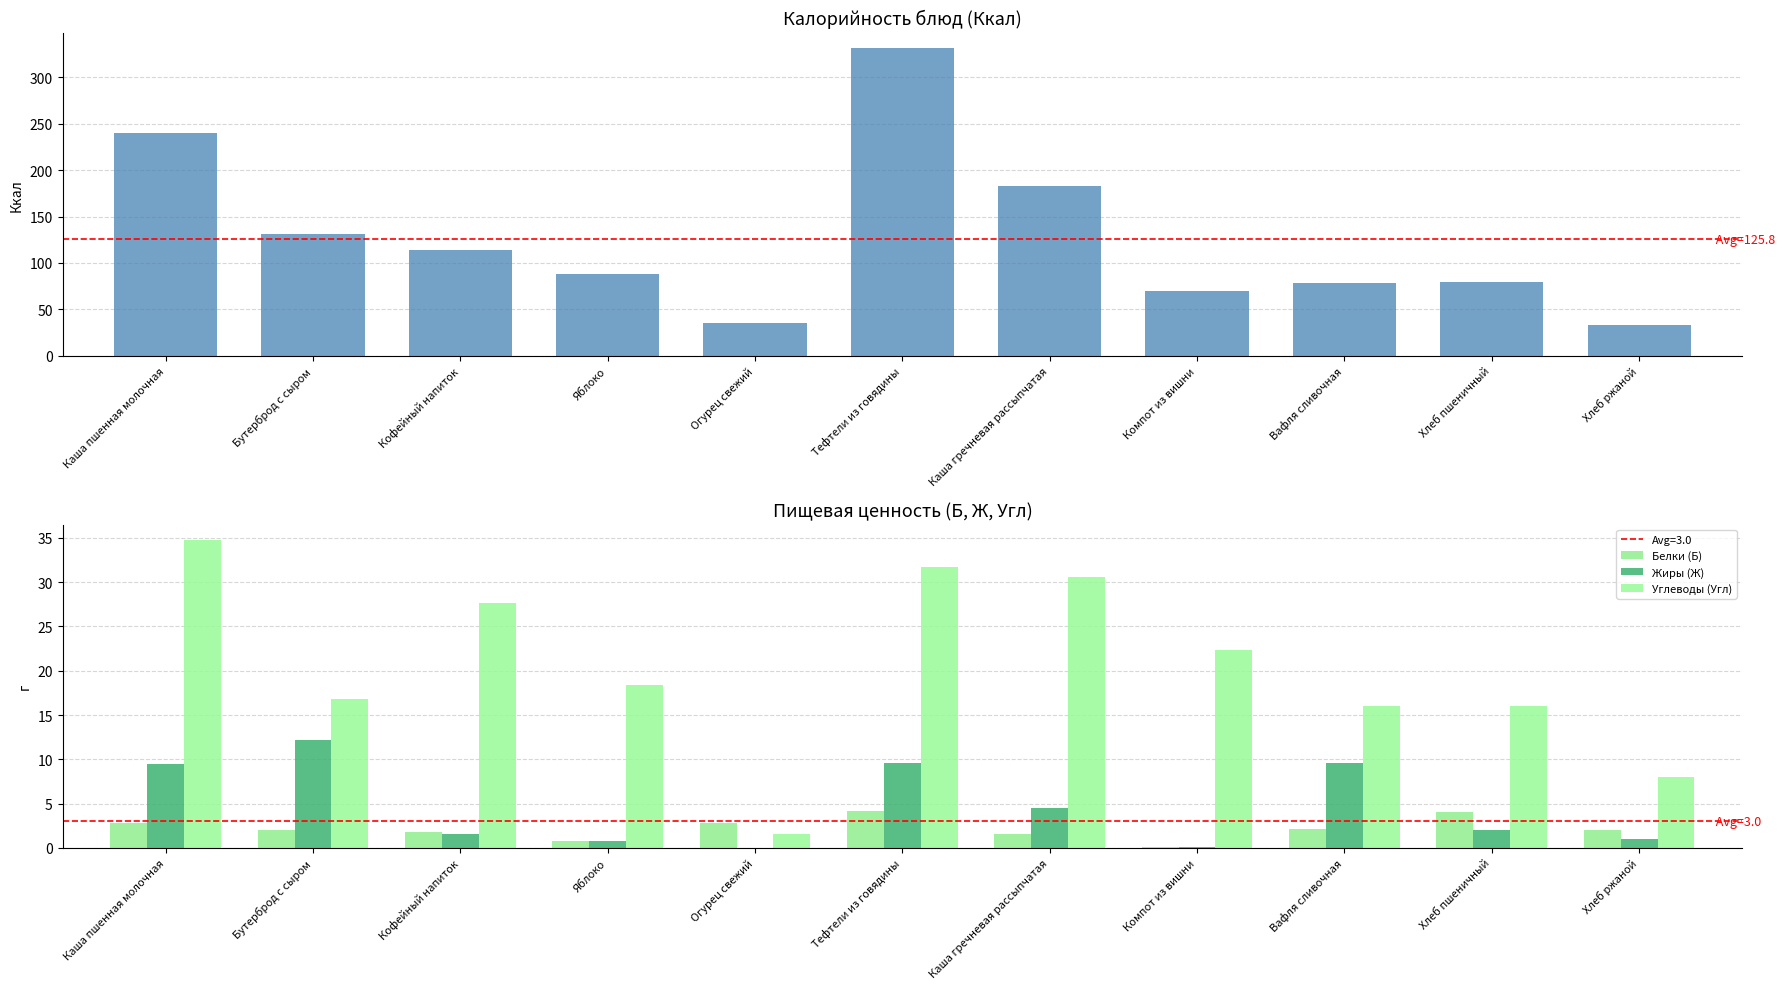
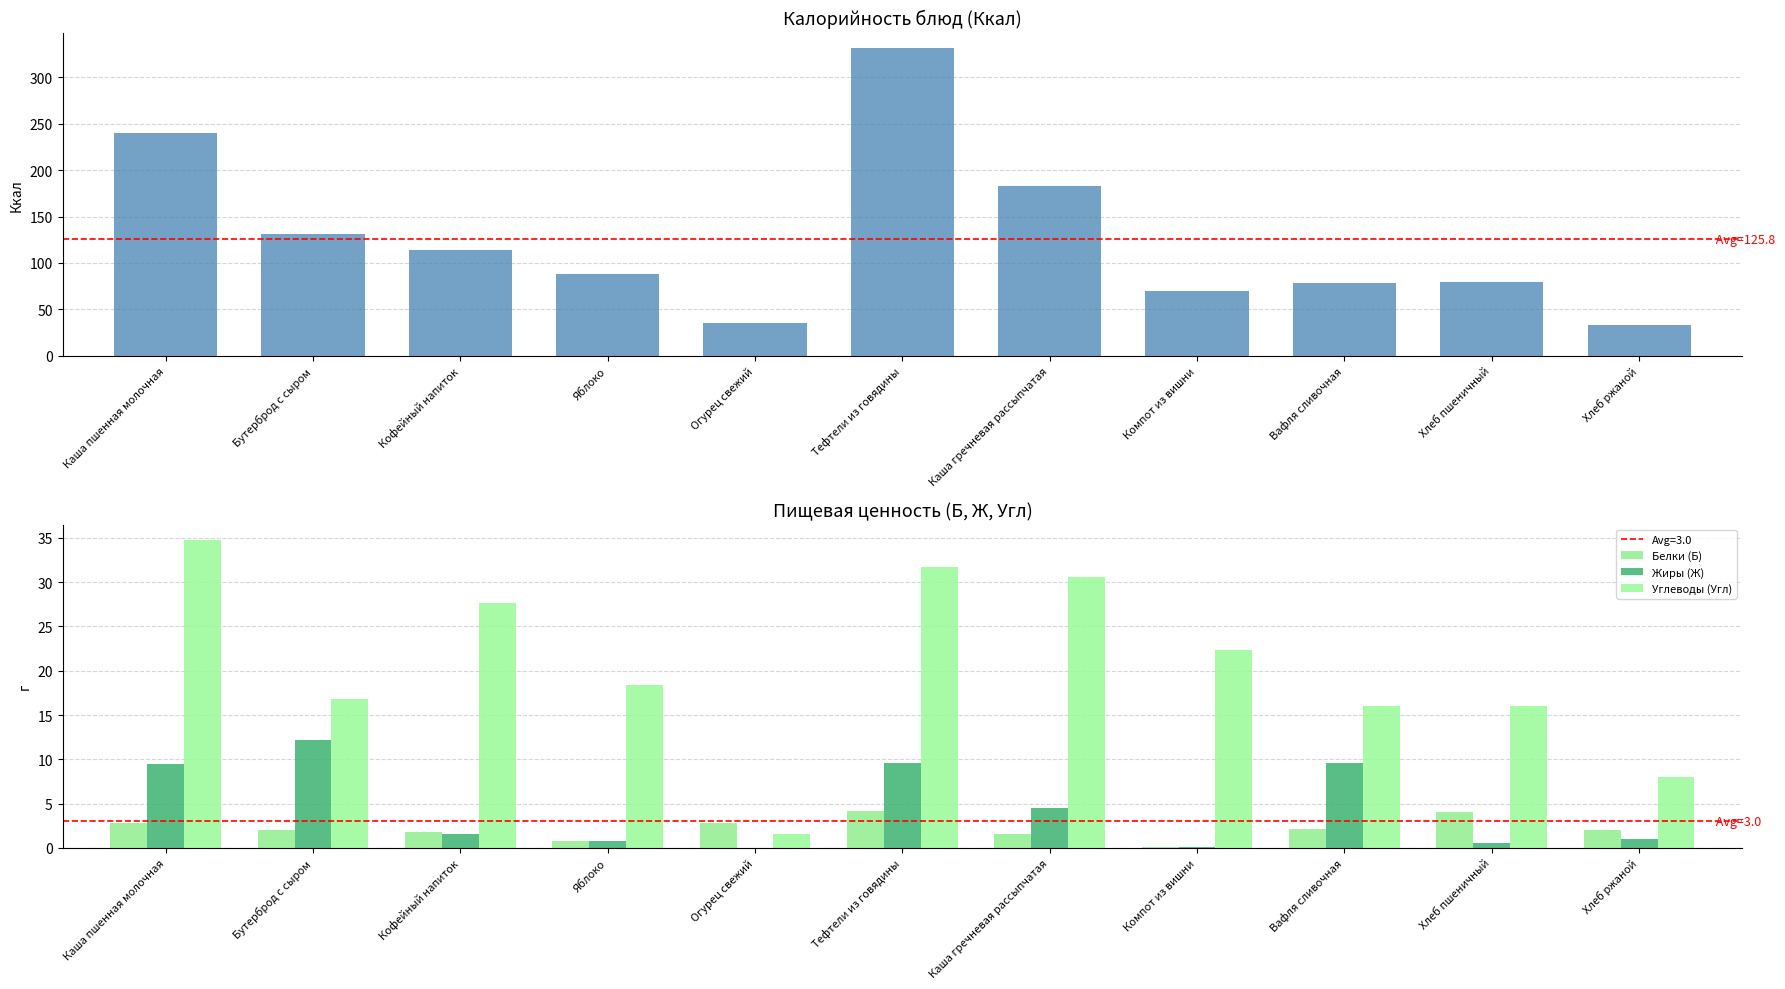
Пищевая ценность (Б, Ж, Угл), Жиры (Ж), Хлеб пшеничный: 2 -> 1
